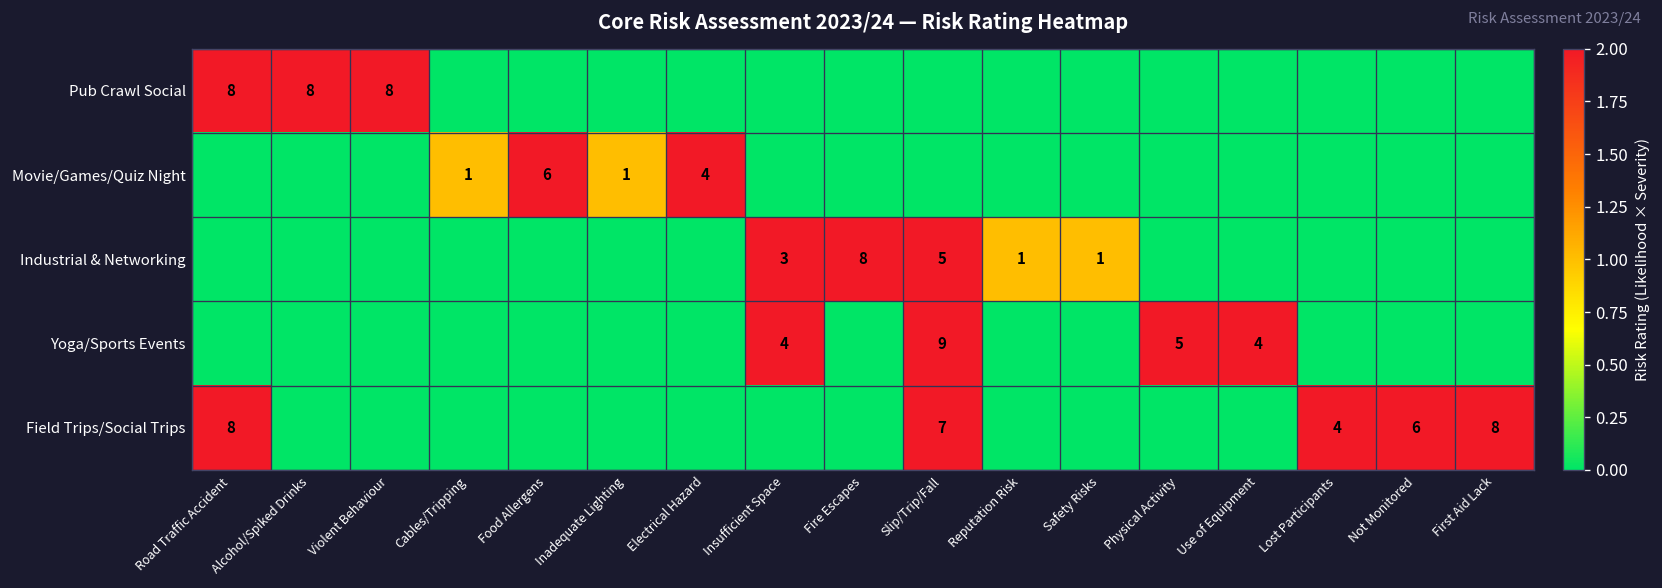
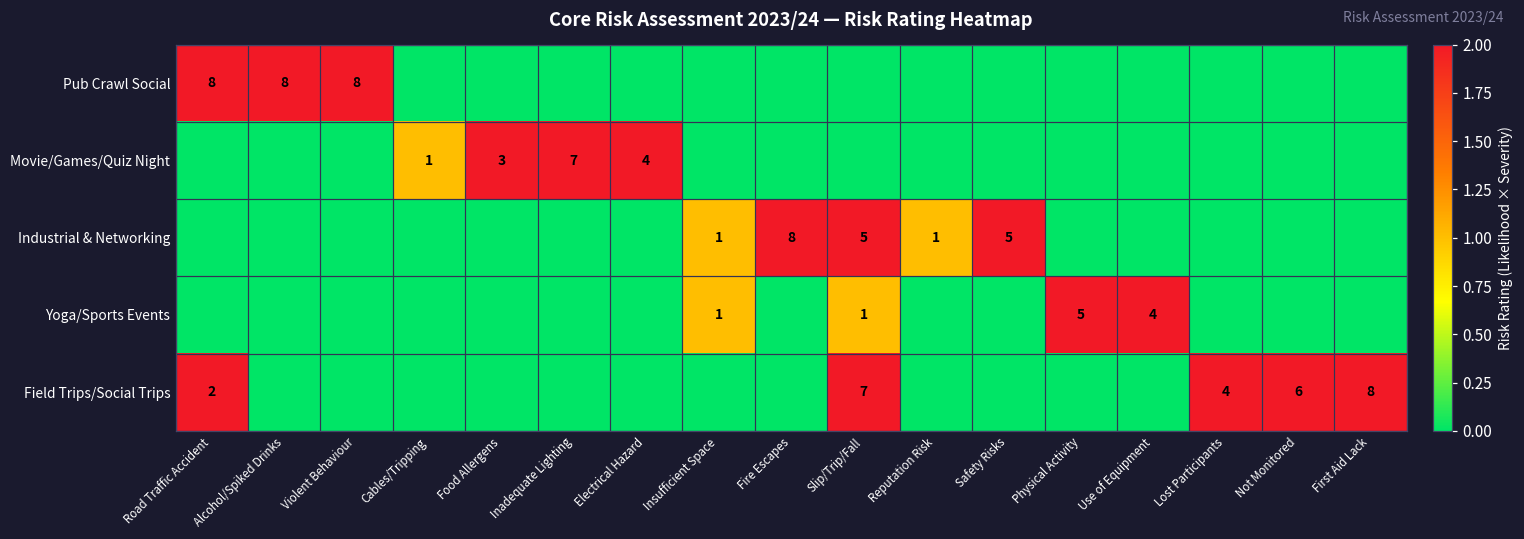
Movie/Games/Quiz Night, Food Allergens: 6 -> 3
Movie/Games/Quiz Night, Inadequate Lighting: 1 -> 7
Industrial & Networking, Insufficient Space: 3 -> 1
Industrial & Networking, Safety Risks: 1 -> 5
Yoga/Sports Events, Insufficient Space: 4 -> 1
Yoga/Sports Events, Slip/Trip/Fall: 9 -> 1
Field Trips/Social Trips, Road Traffic Accident: 8 -> 2
